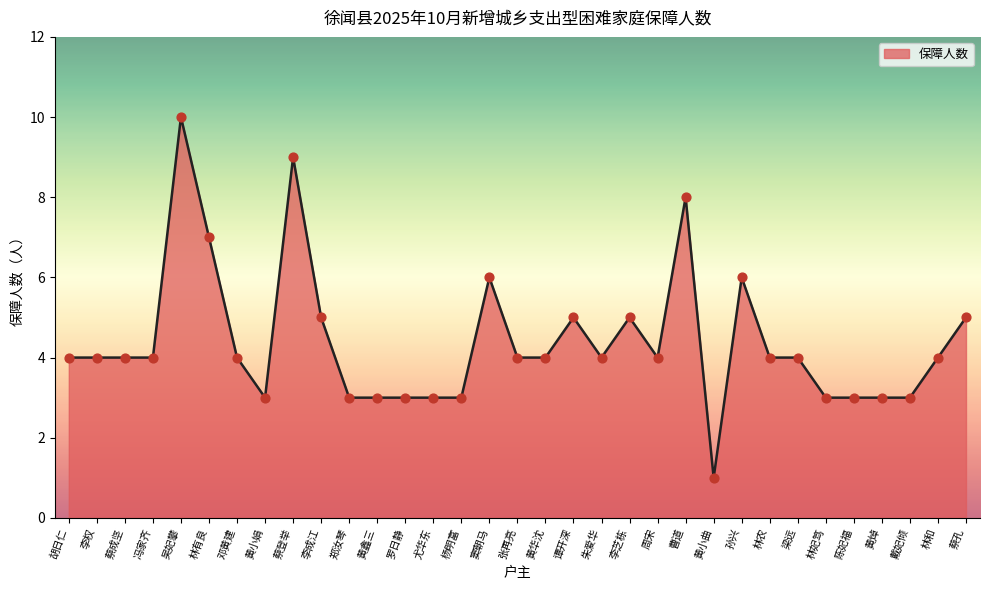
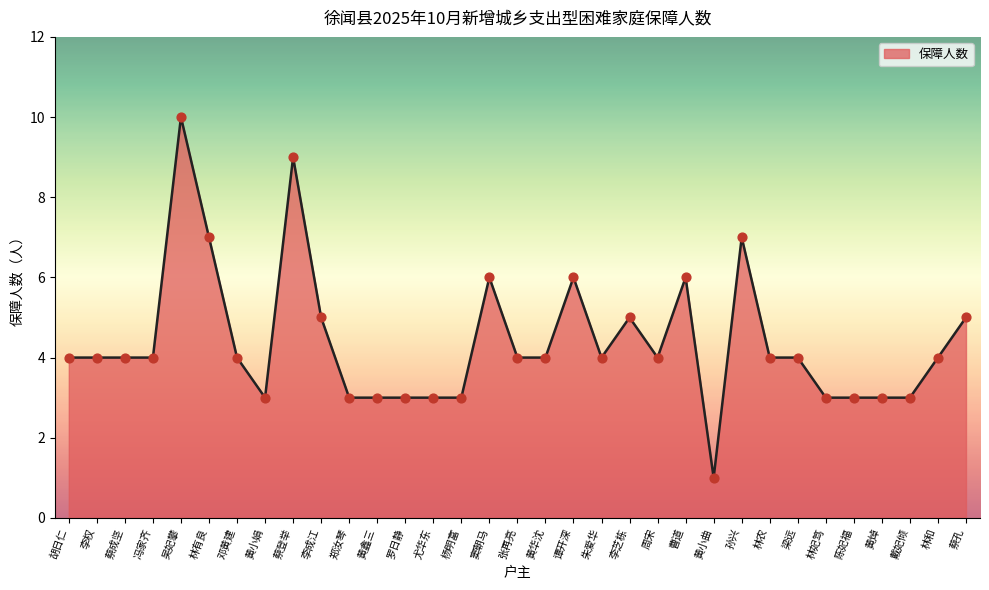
谭开深: 5 -> 6
曹道: 8 -> 6
孙兴: 6 -> 7
